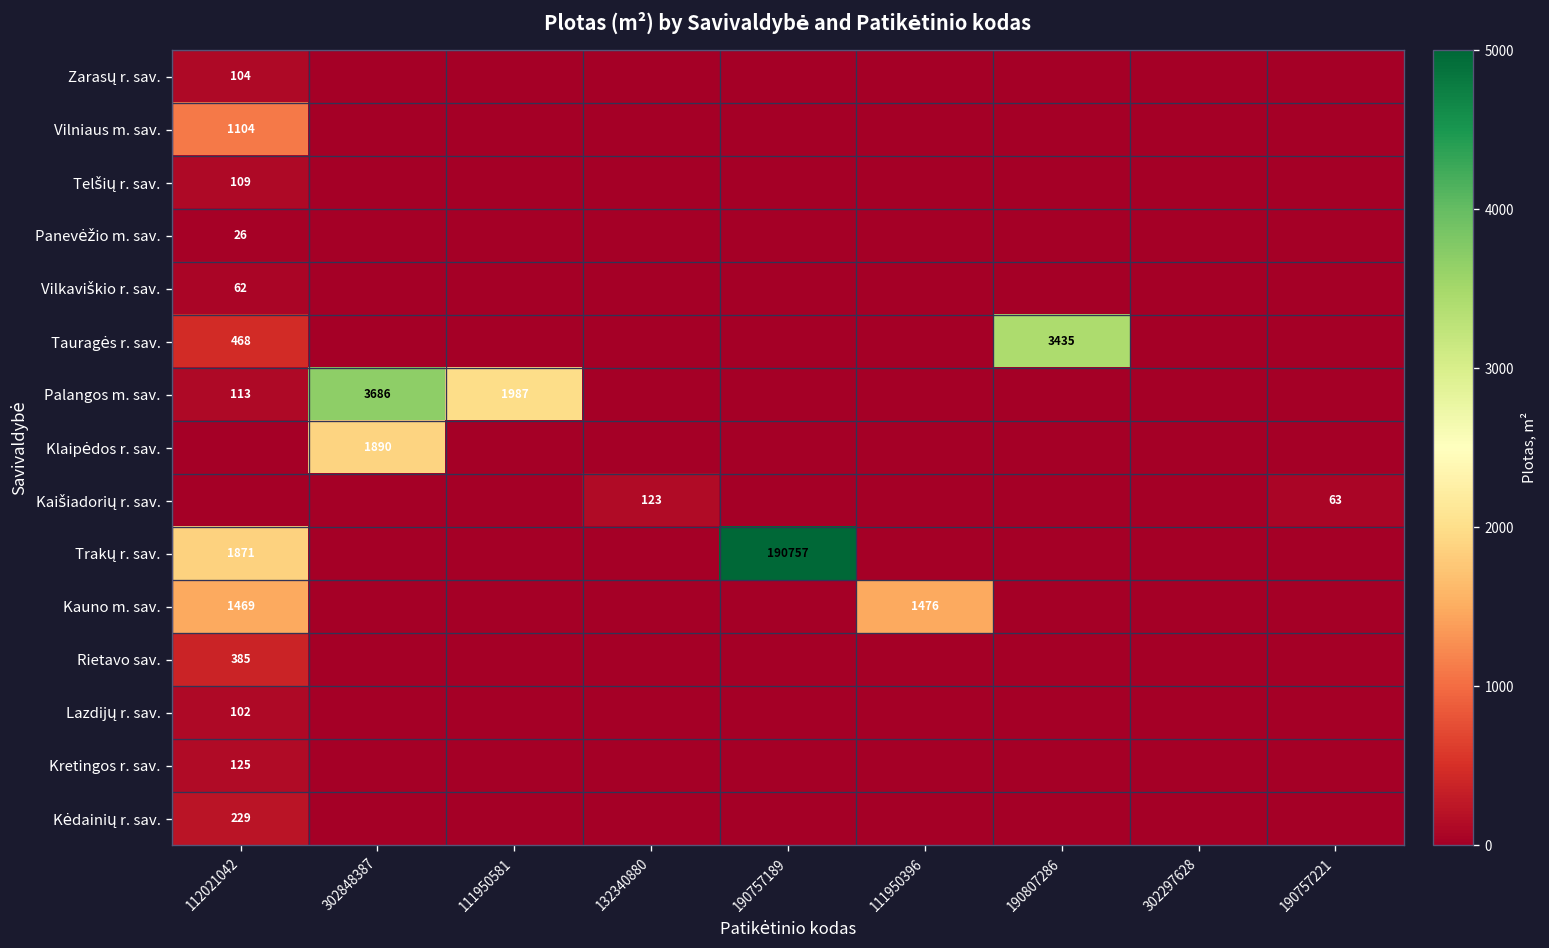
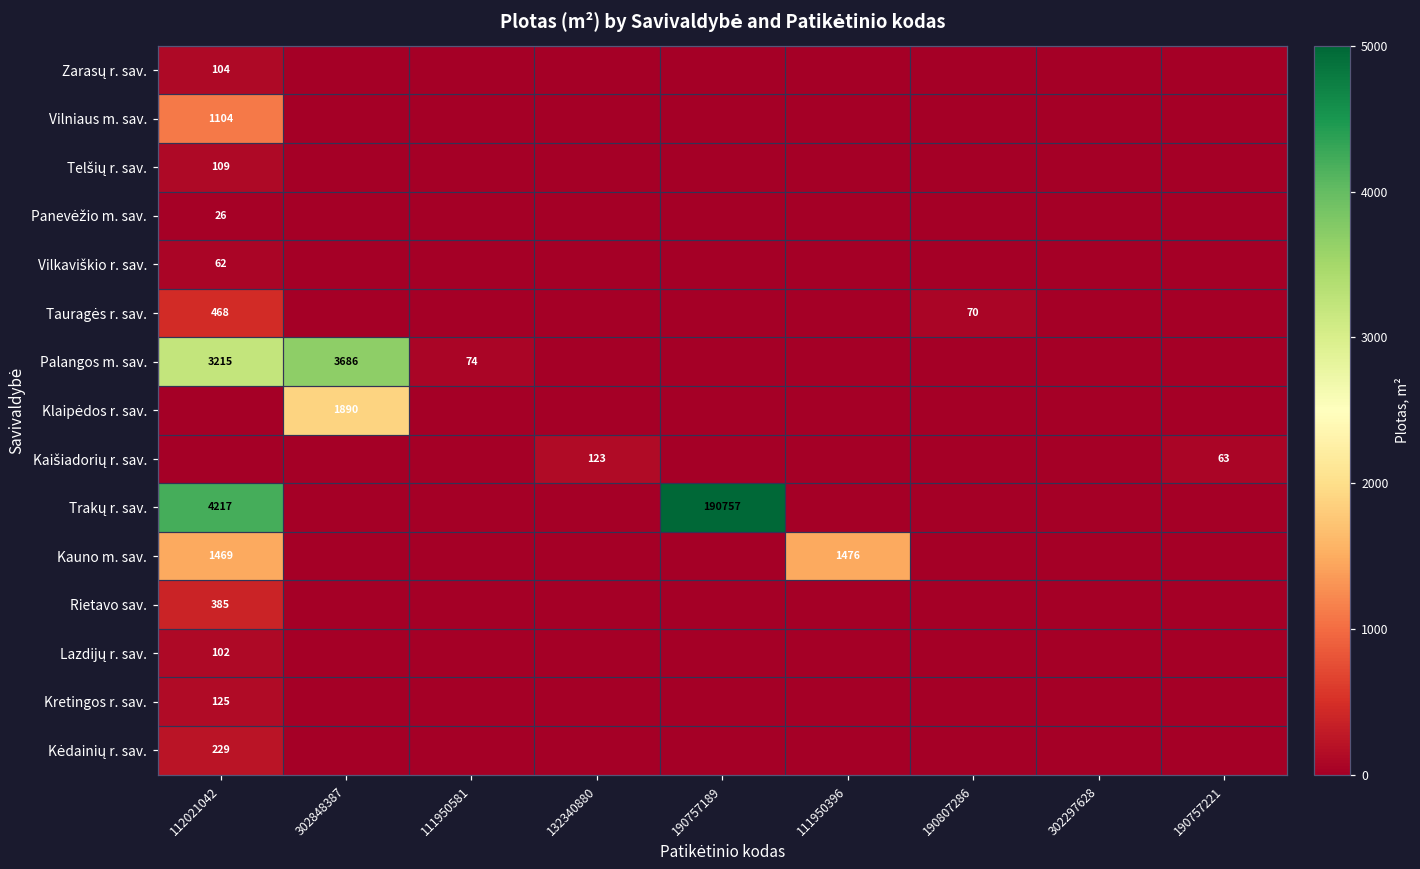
Tauragės r. sav., 190807286: 3435 -> 70
Palangos m. sav., 112021042: 113 -> 3215
Palangos m. sav., 111950581: 1987 -> 74
Trakų r. sav., 112021042: 1871 -> 4217
